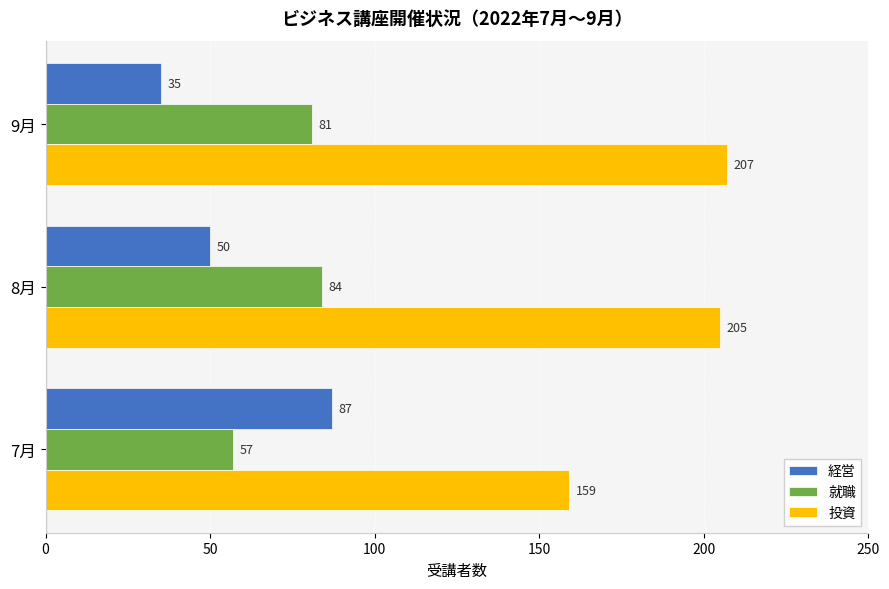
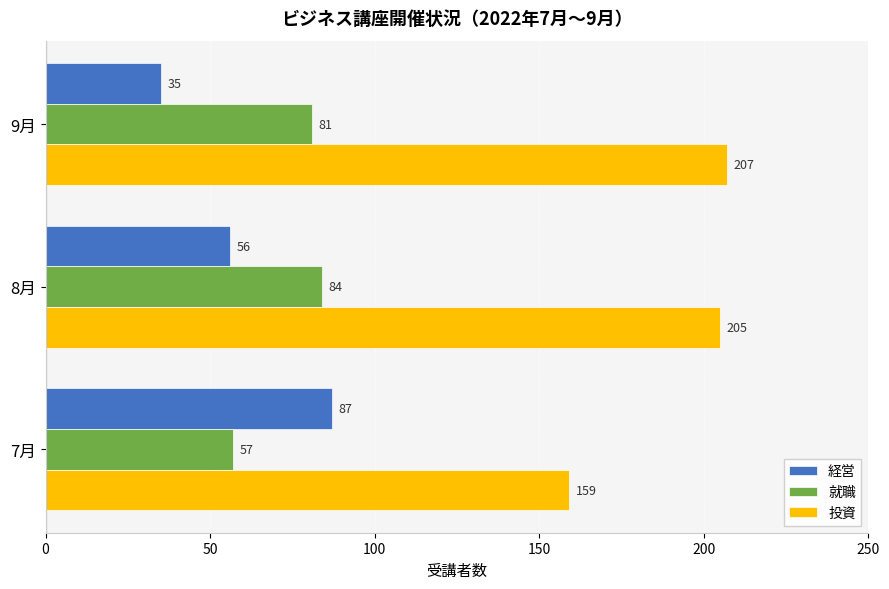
経営, 8月: 50 -> 56
